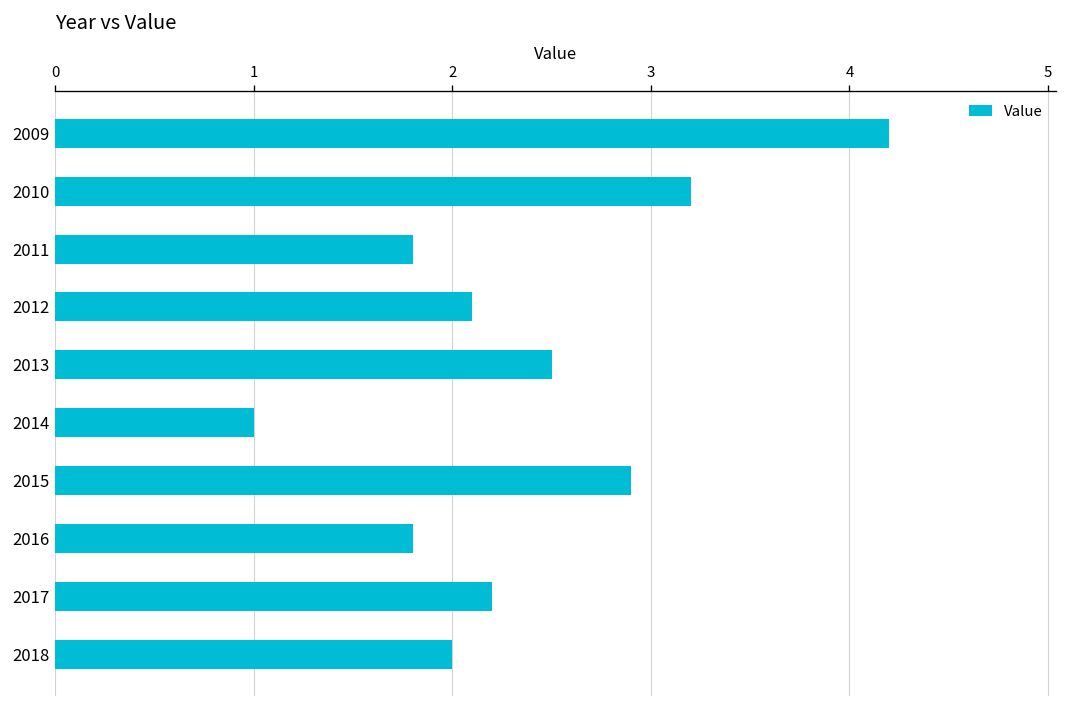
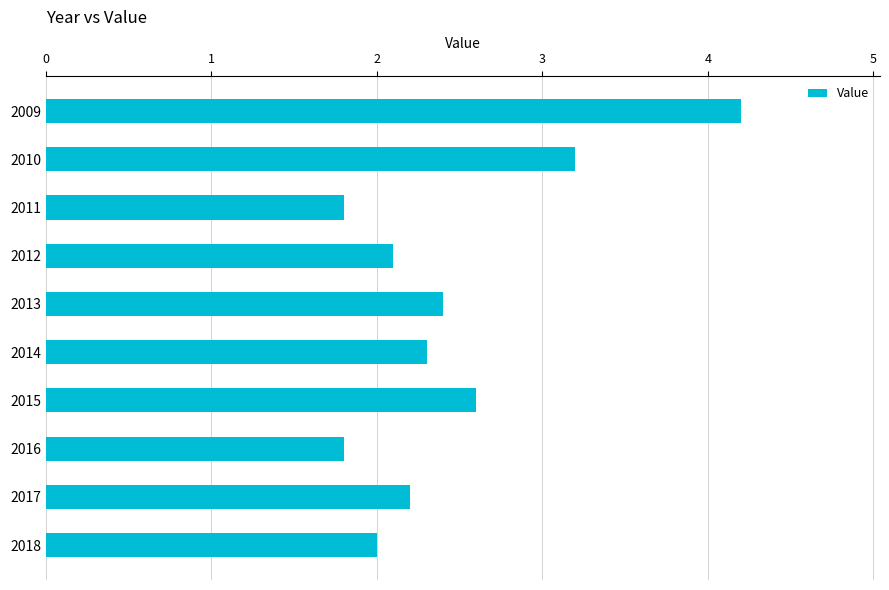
2013: 2.5 -> 2.4
2014: 1.0 -> 2.3
2015: 2.9 -> 2.6
